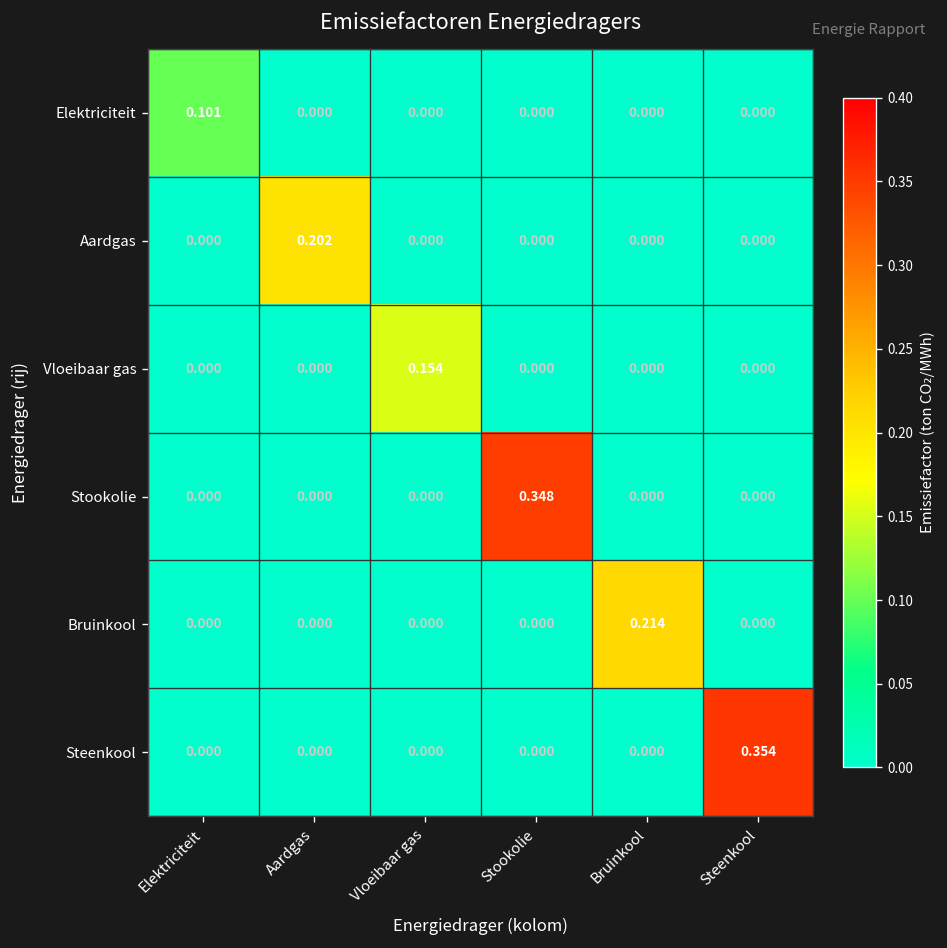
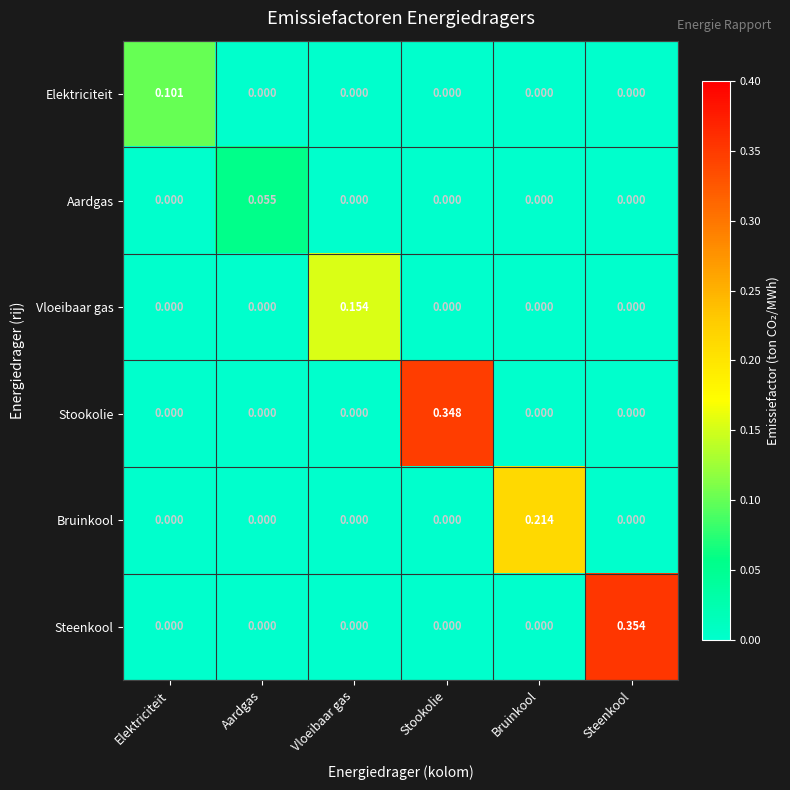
Aardgas, Aardgas: 0.202 -> 0.055
